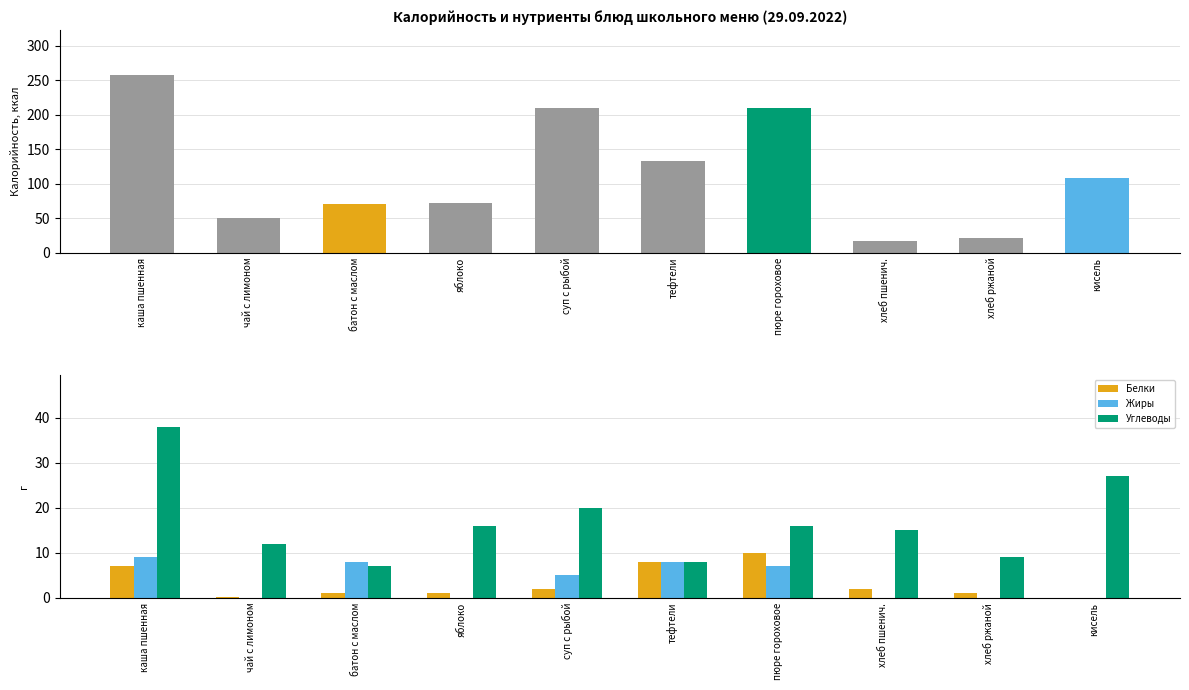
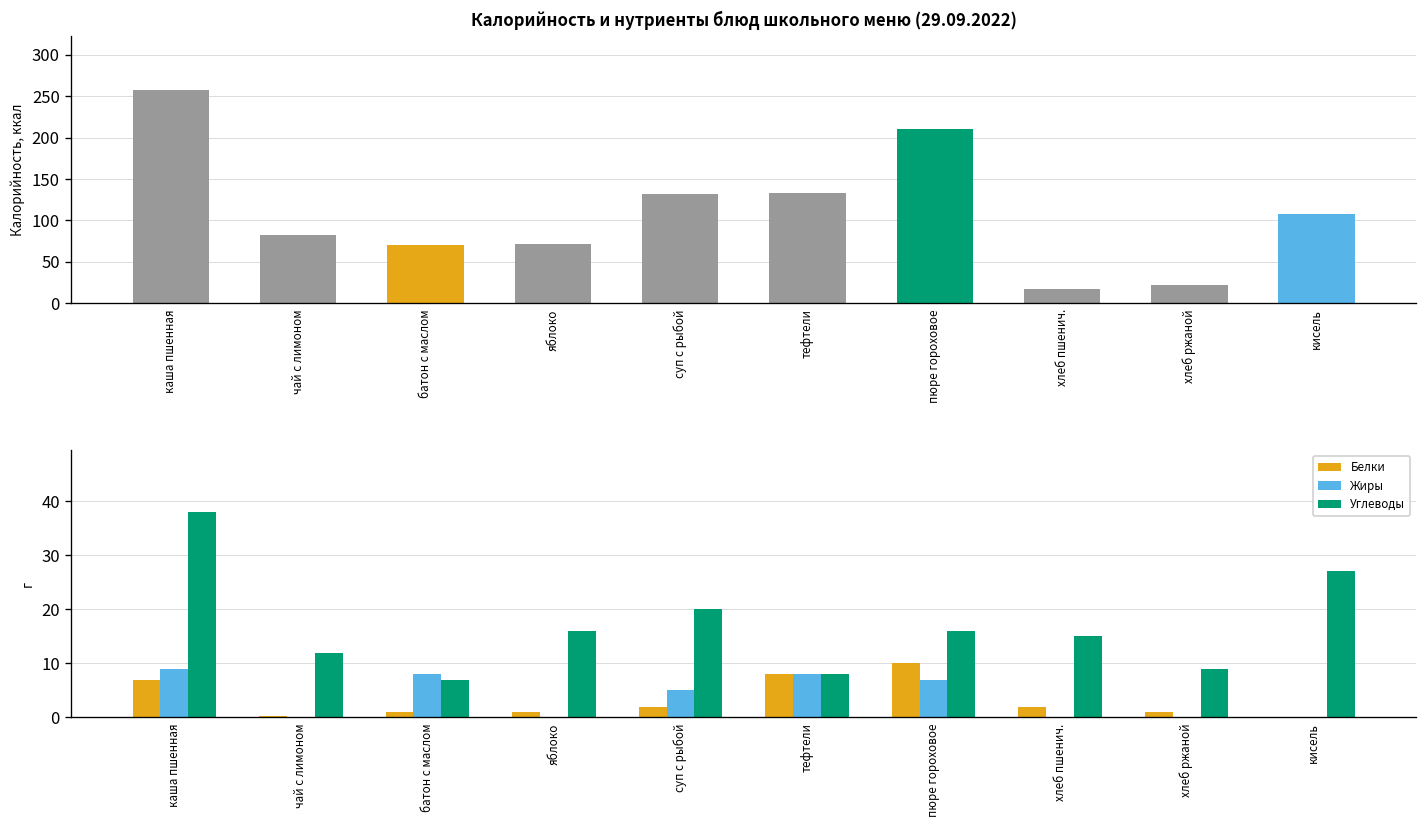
Калорийность и нутриенты блюд школьного меню (29.09.2022), чай с лимоном: 50 -> 80
Калорийность и нутриенты блюд школьного меню (29.09.2022), суп с рыбой: 210 -> 130
